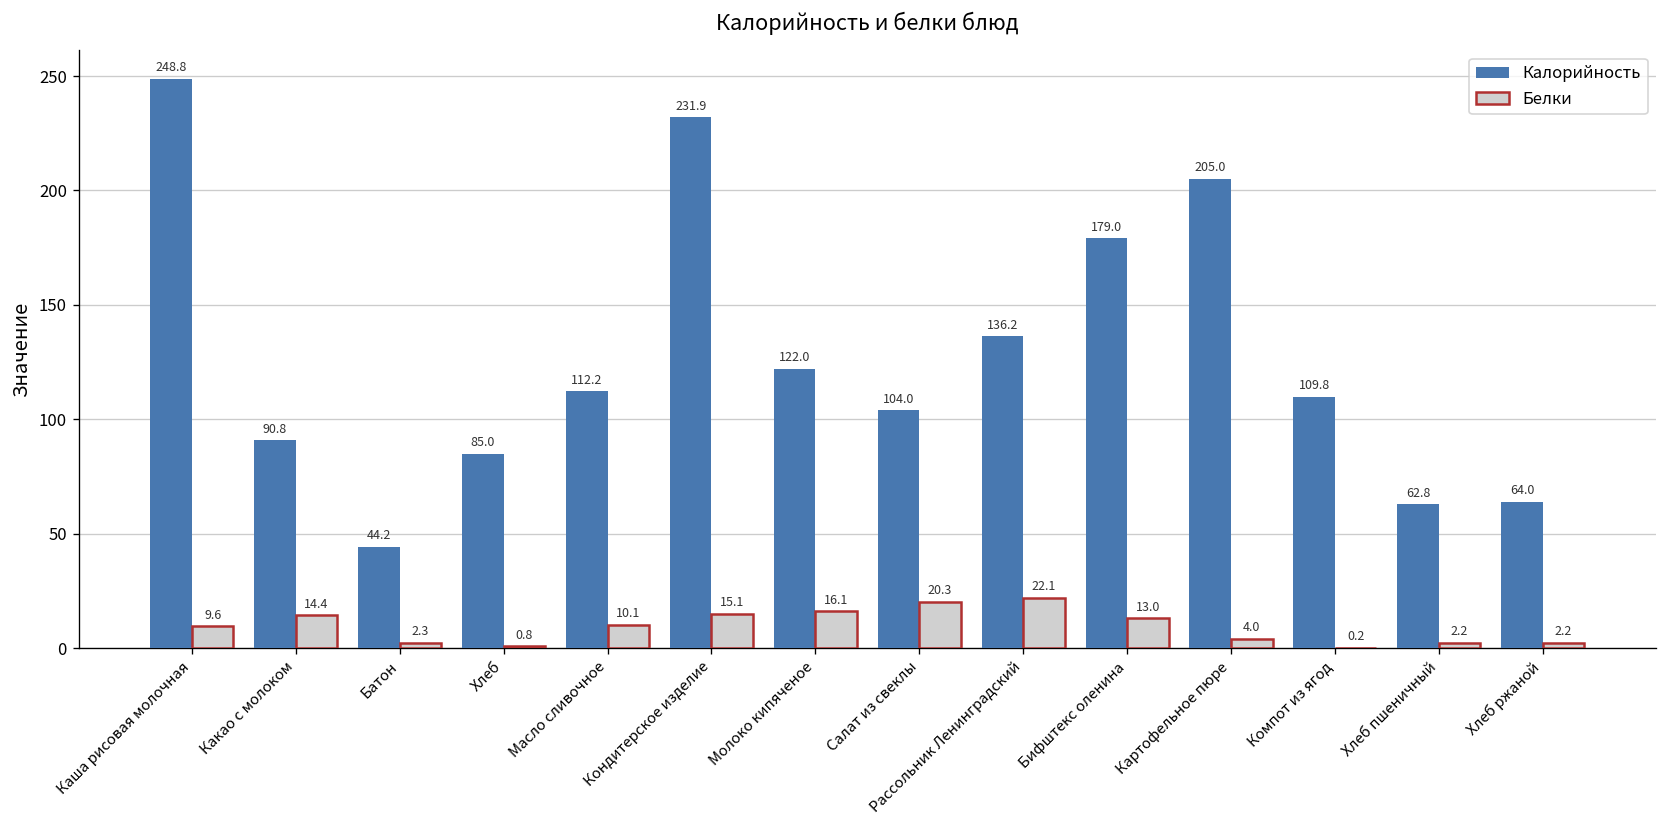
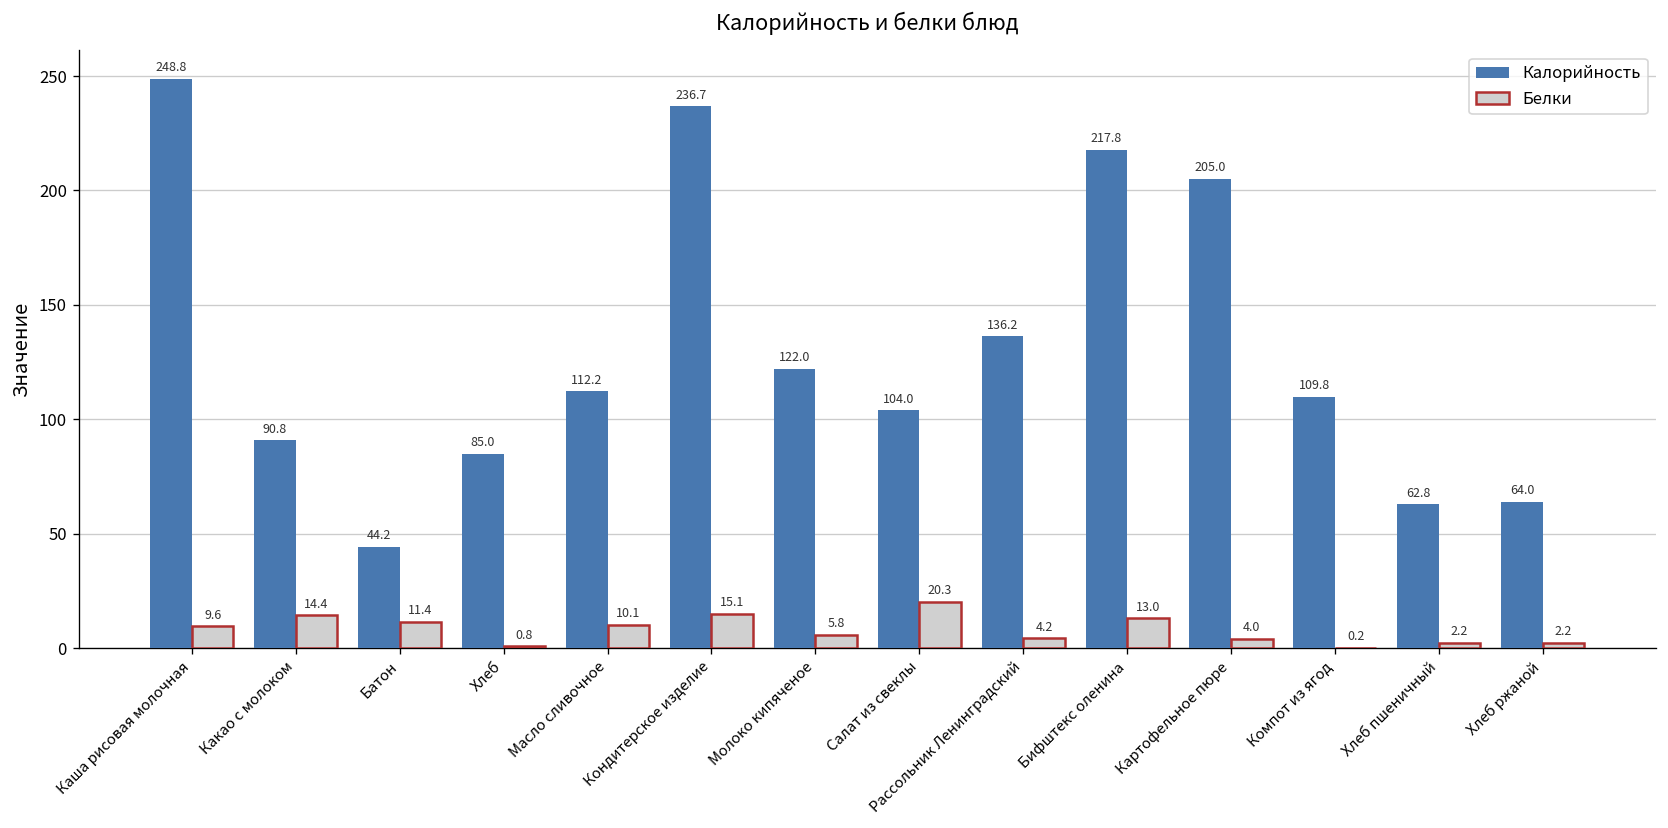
Белки, Батон: 2.3 -> 11.4
Калорийность, Кондитерское изделие: 231.9 -> 236.7
Белки, Молоко кипяченое: 16.1 -> 5.8
Белки, Рассольник Ленинградский: 22.1 -> 4.2
Калорийность, Бифштекс оленина: 179.0 -> 217.8
